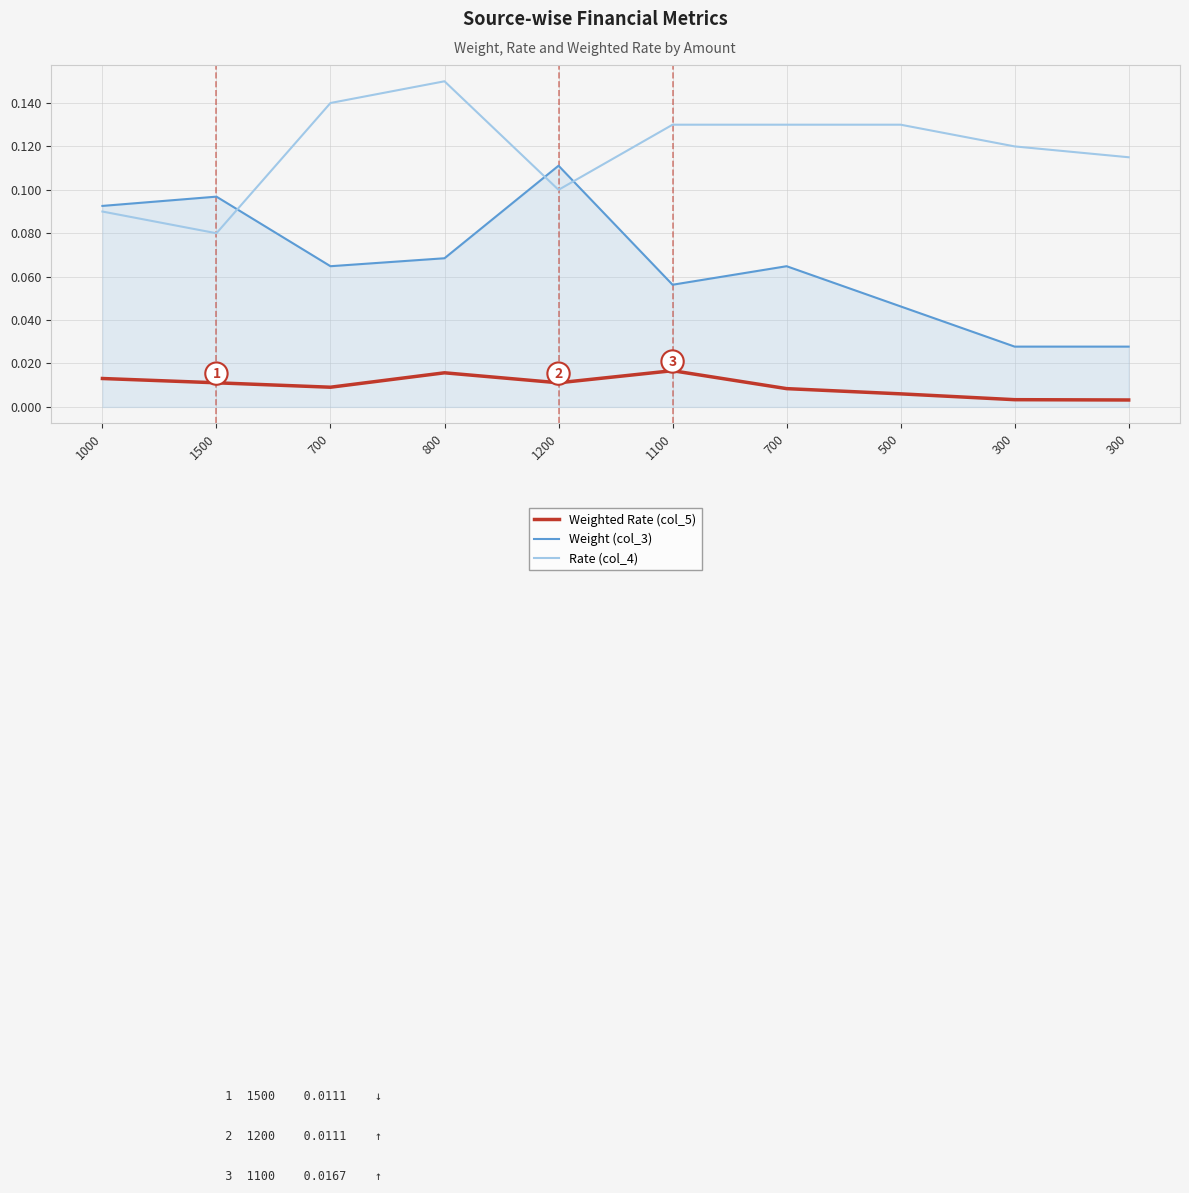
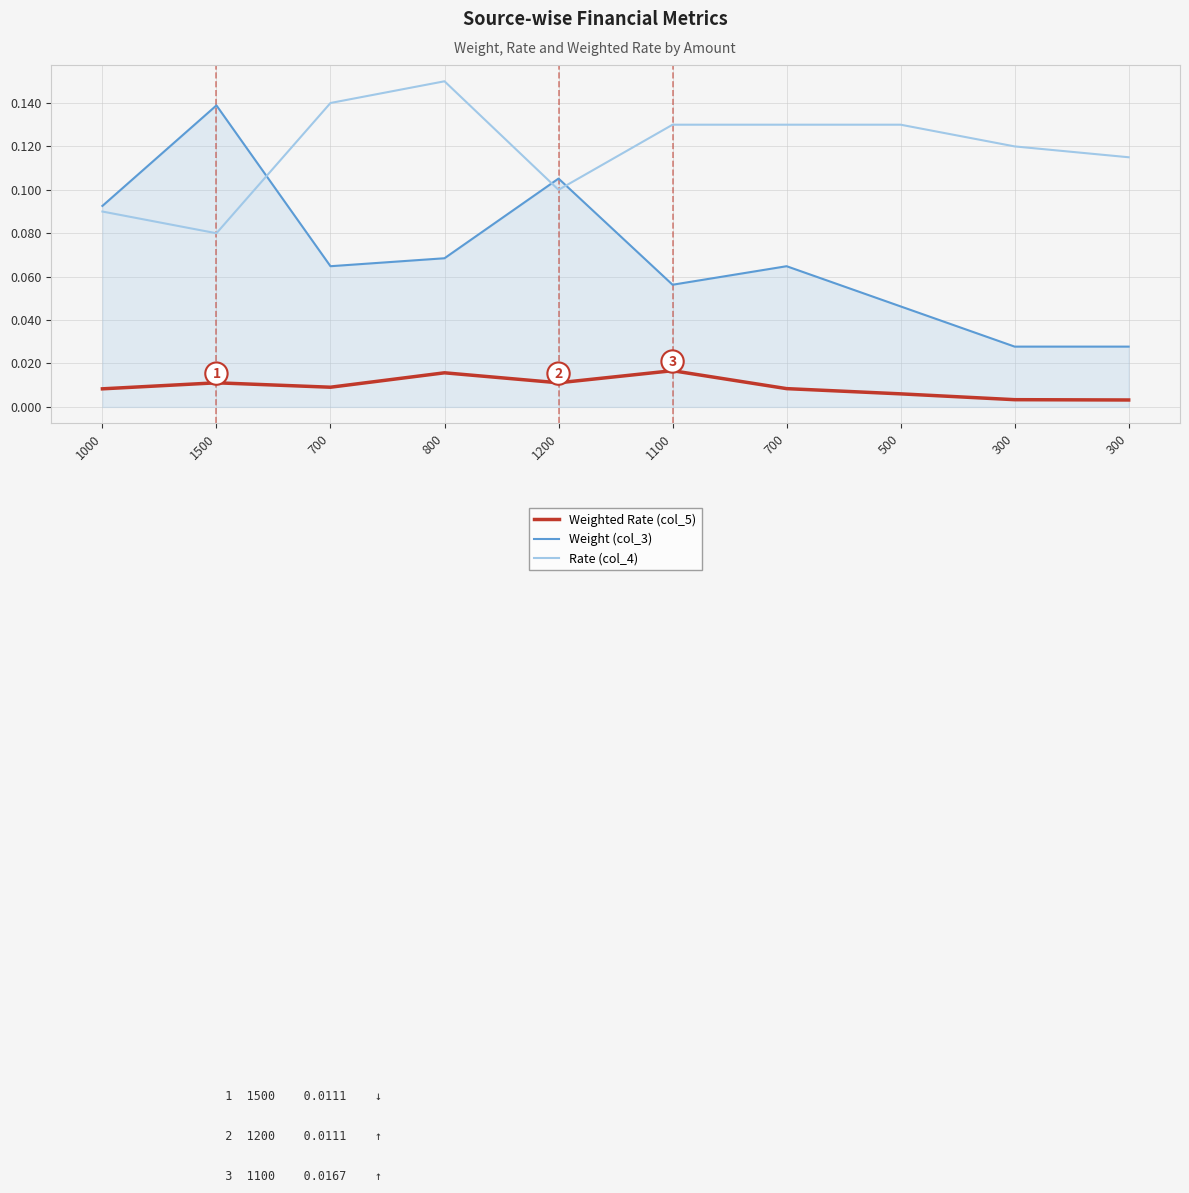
Weighted Rate (col_5), 1000: 0.013 -> 0.008
Weight (col_3), 1500: 0.097 -> 0.139
Weight (col_3), 1200: 0.111 -> 0.105
